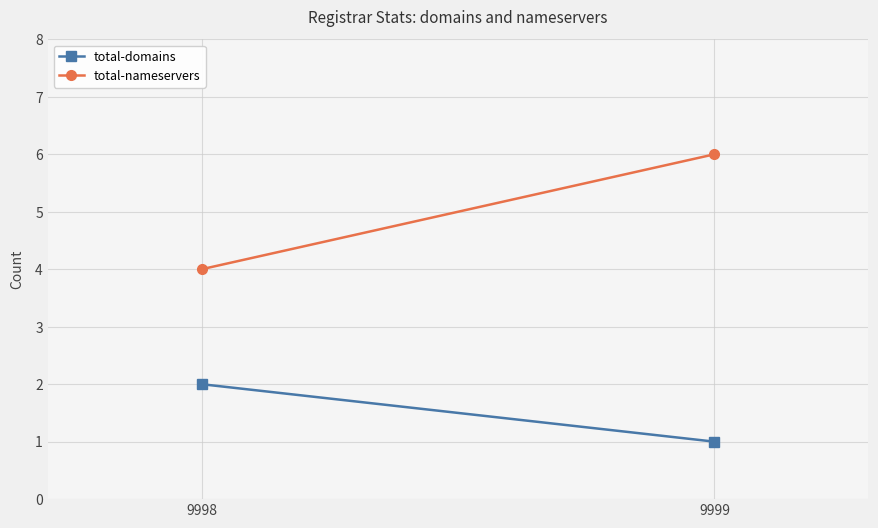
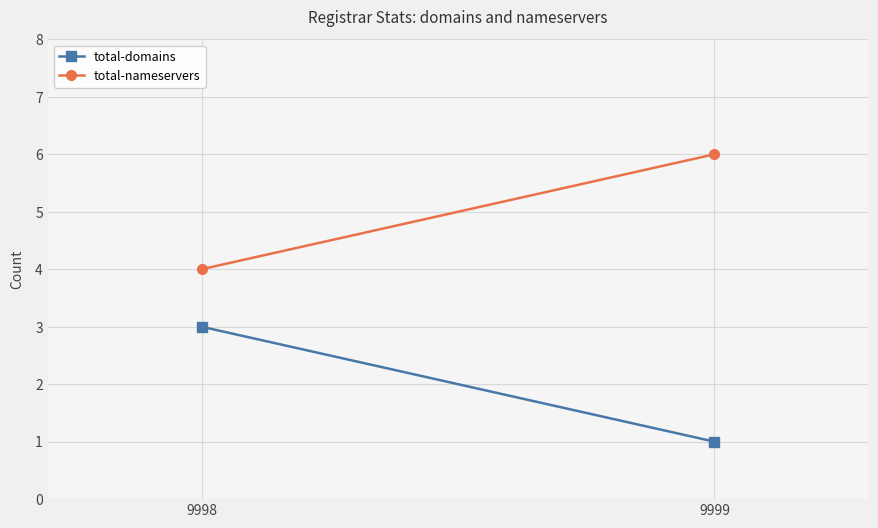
total-domains, 9998: 2 -> 3
